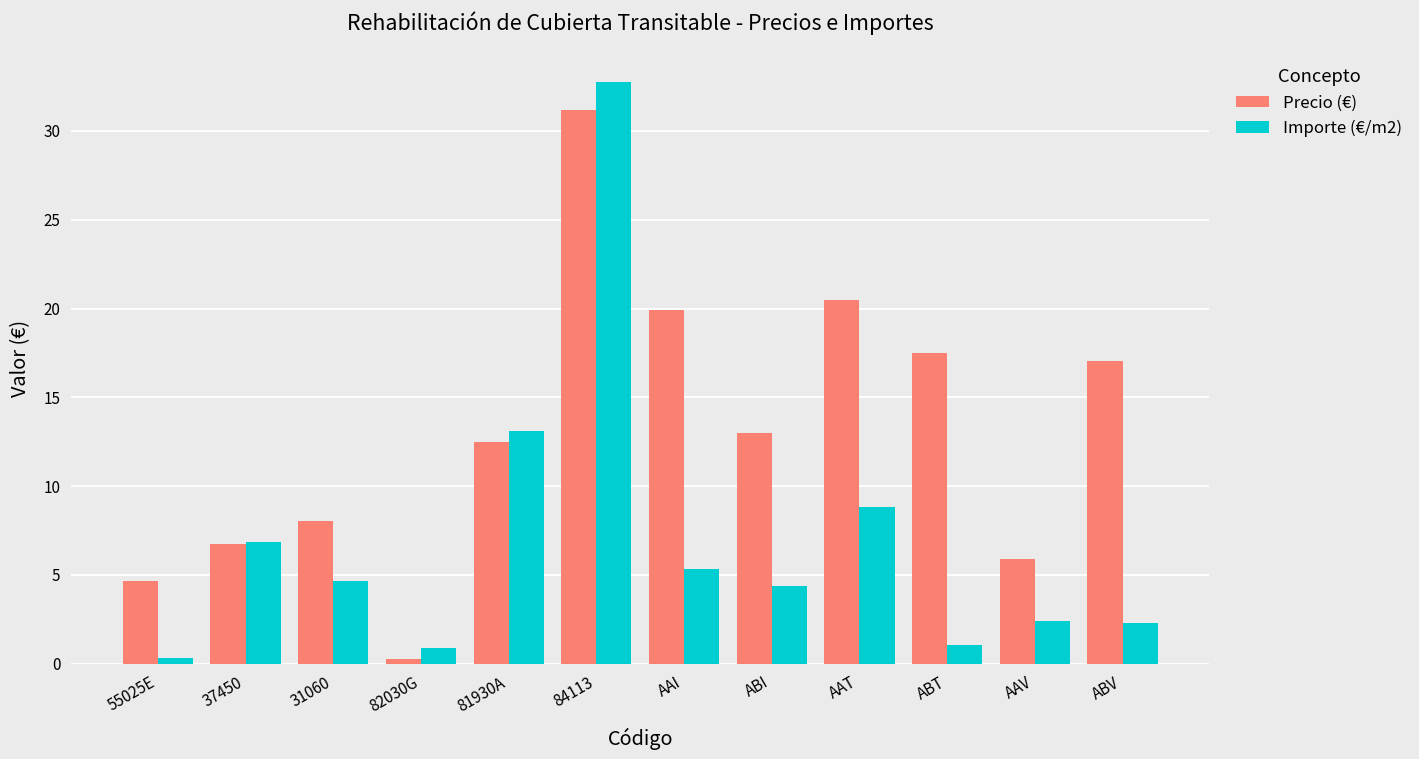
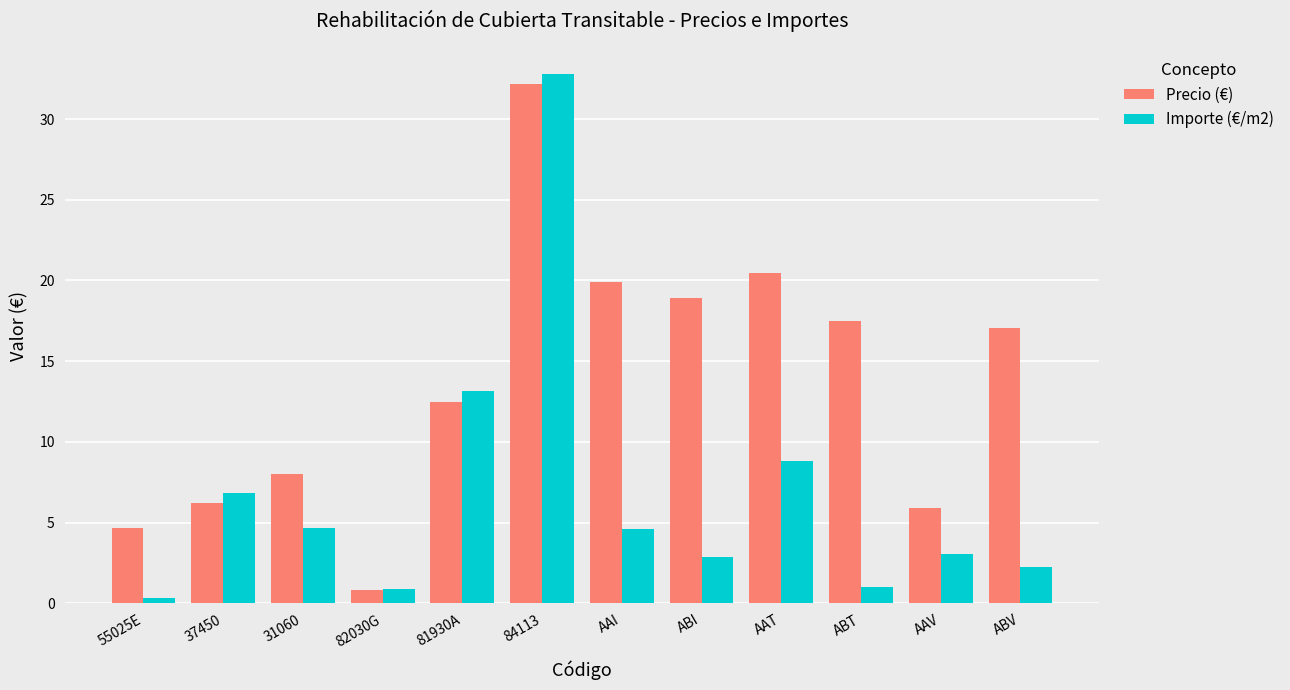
Precio (€), 37450: 6.8 -> 6.2
Precio (€), 82030G: 0.3 -> 0.8
Precio (€), 84113: 31.2 -> 32.2
Importe (€/m2), AAI: 5.3 -> 4.6
Precio (€), ABI: 13.0 -> 18.9
Importe (€/m2), ABI: 4.4 -> 2.8
Importe (€/m2), AAV: 2.4 -> 3.1
